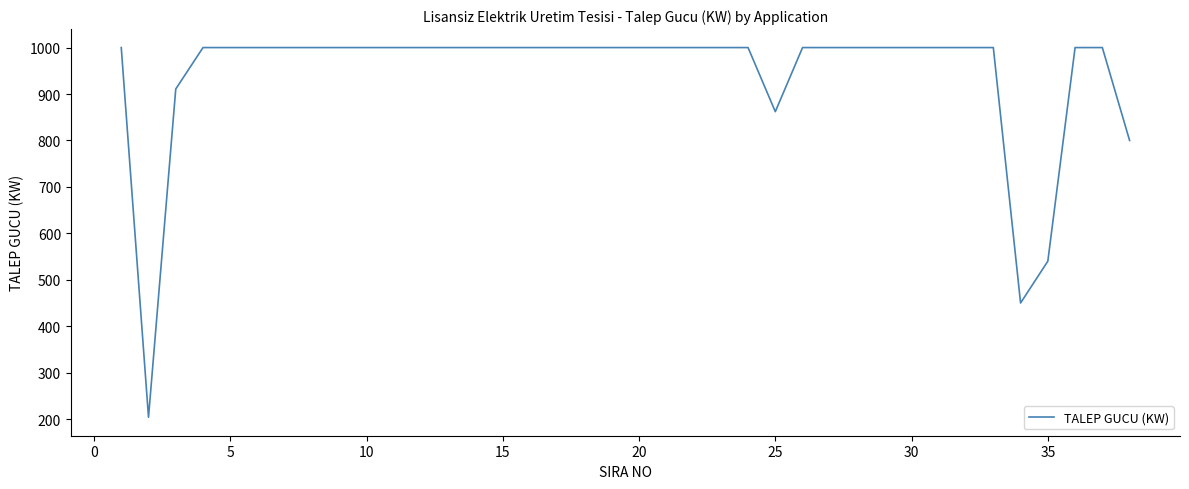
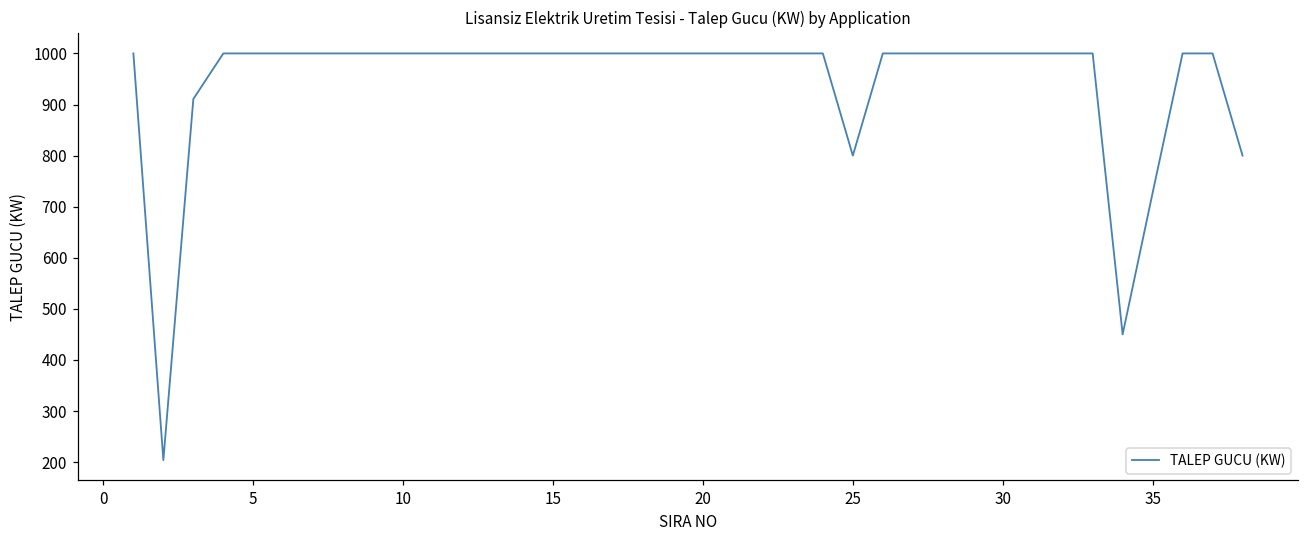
25: 860 -> 800
35: 540 -> 730
